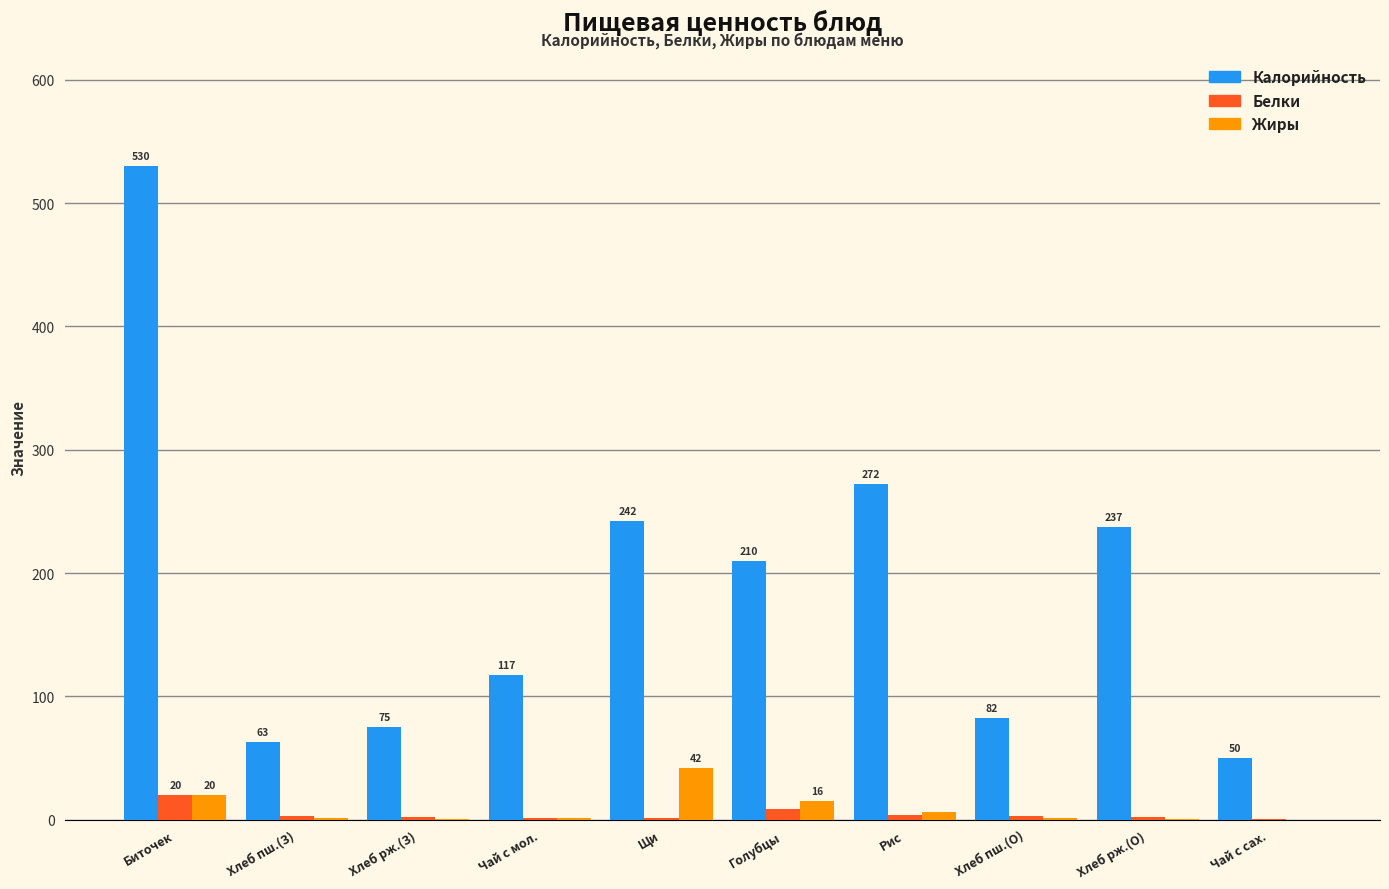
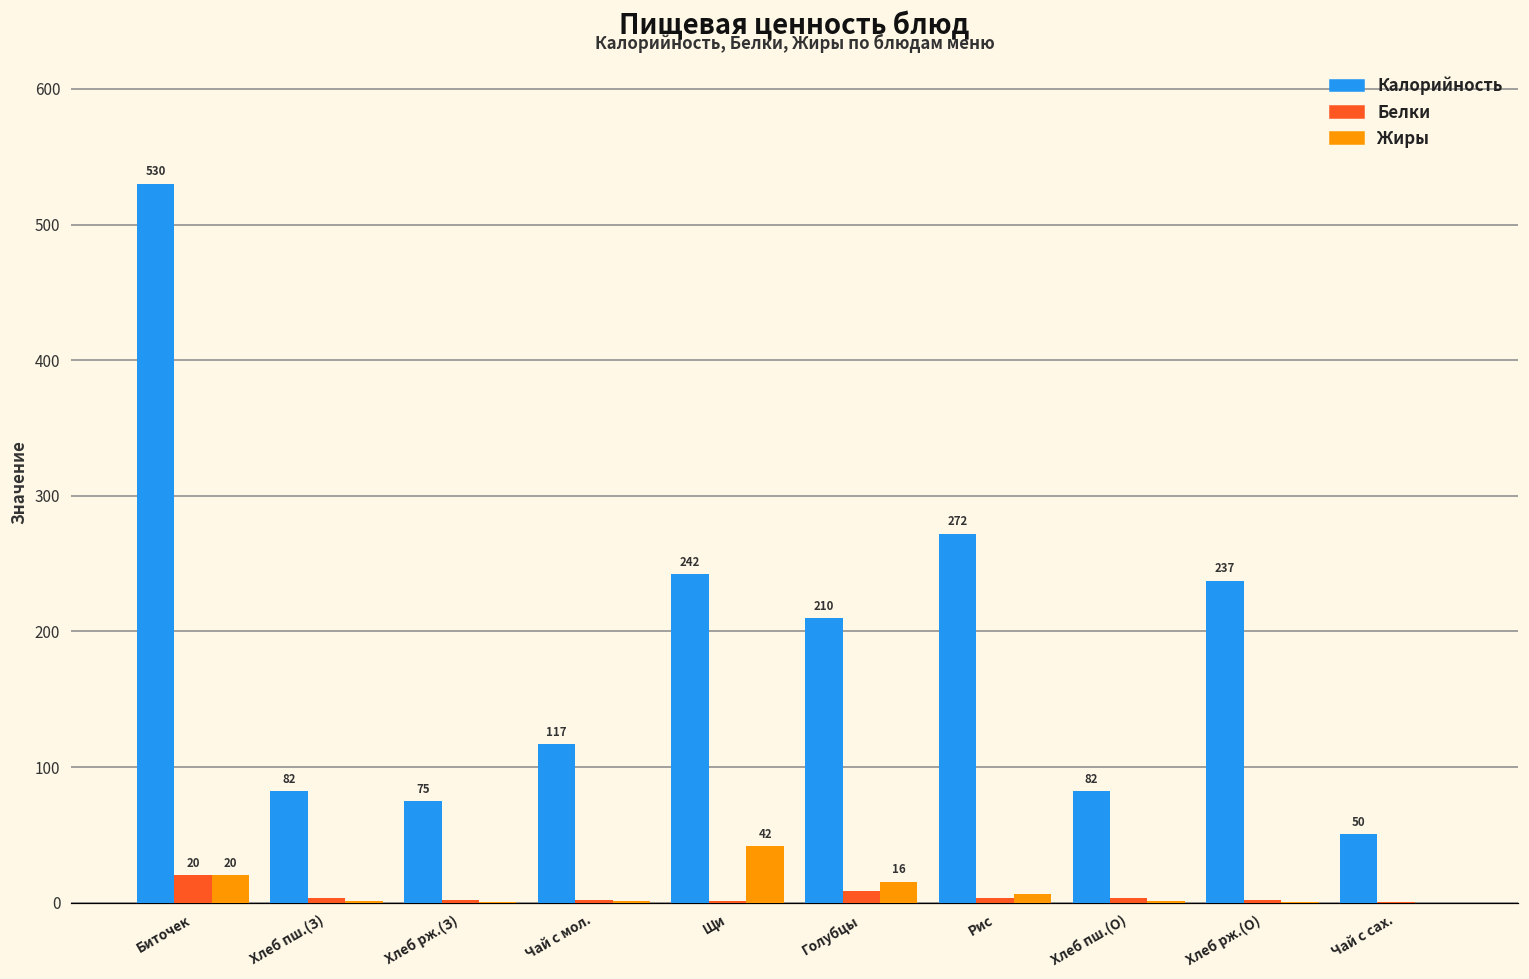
Калорийность, Хлеб пш.(З): 63 -> 82
